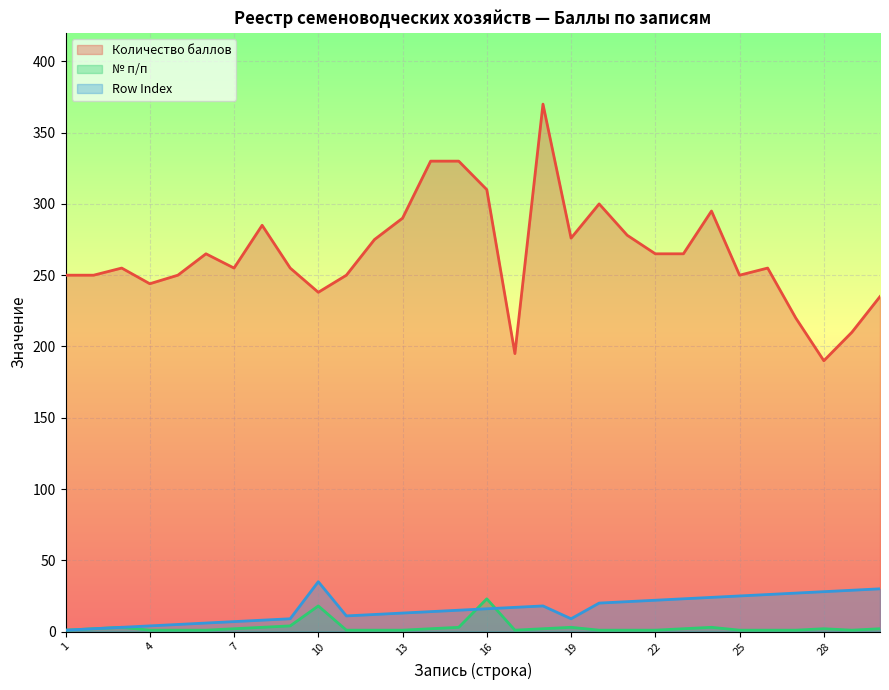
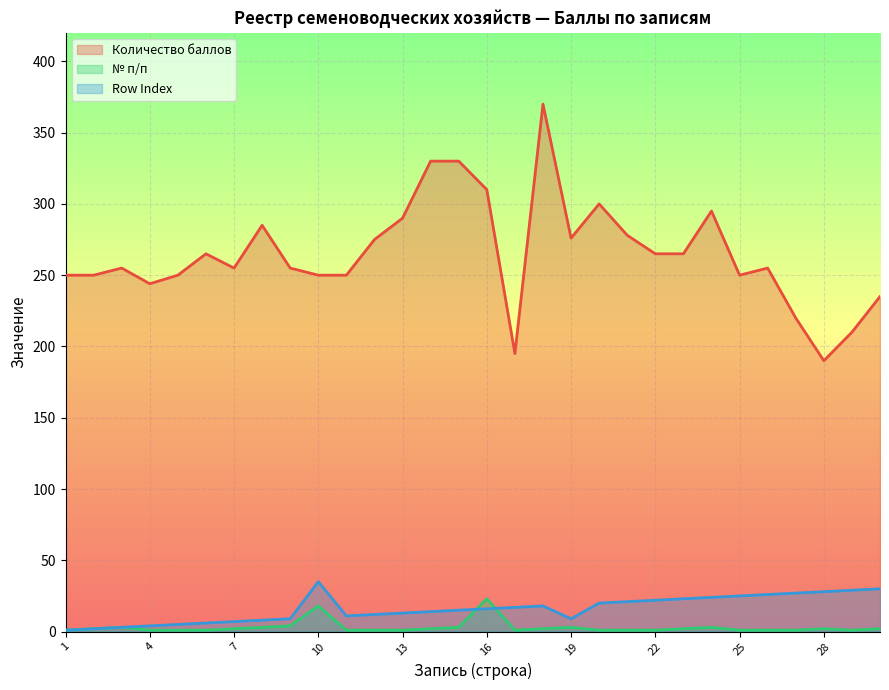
Количество баллов, 10: 238 -> 250
